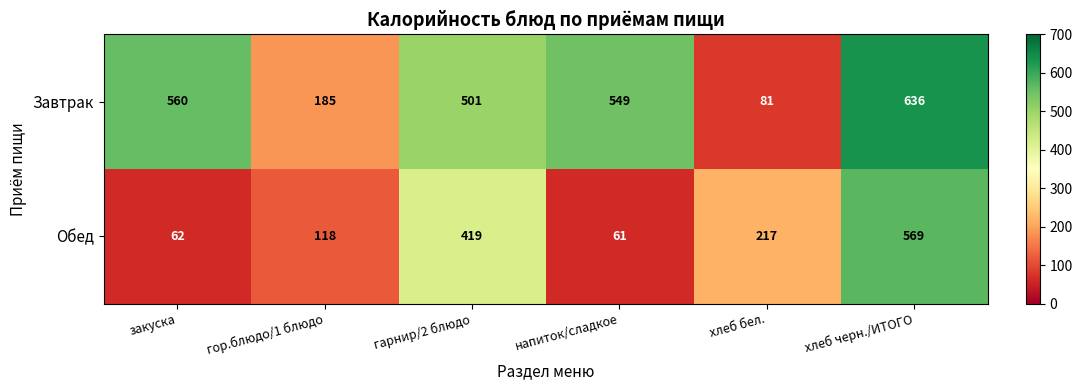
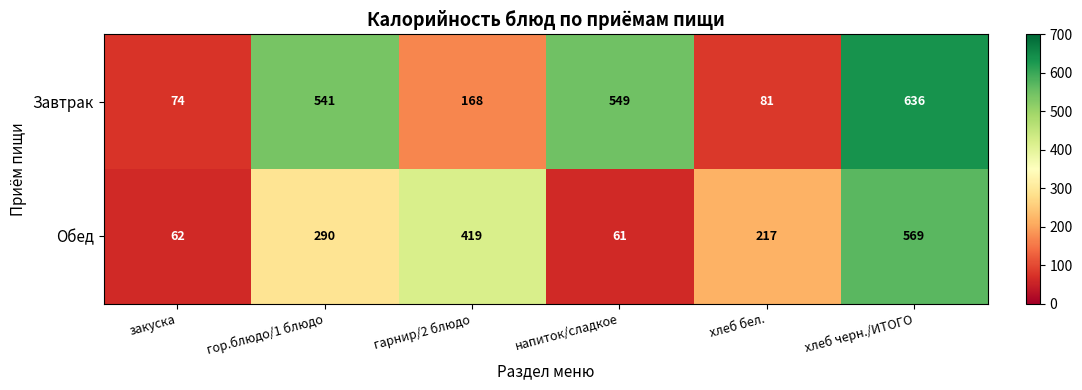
Завтрак, закуска: 560 -> 74
Завтрак, гор.блюдо/1 блюдо: 185 -> 541
Завтрак, гарнир/2 блюдо: 501 -> 168
Обед, гор.блюдо/1 блюдо: 118 -> 290
